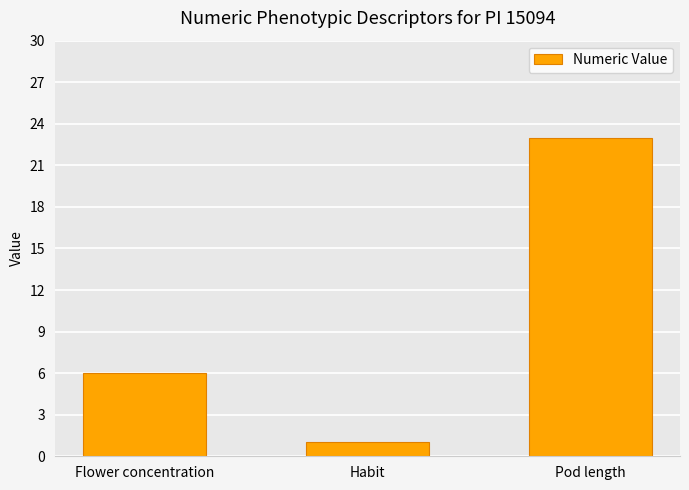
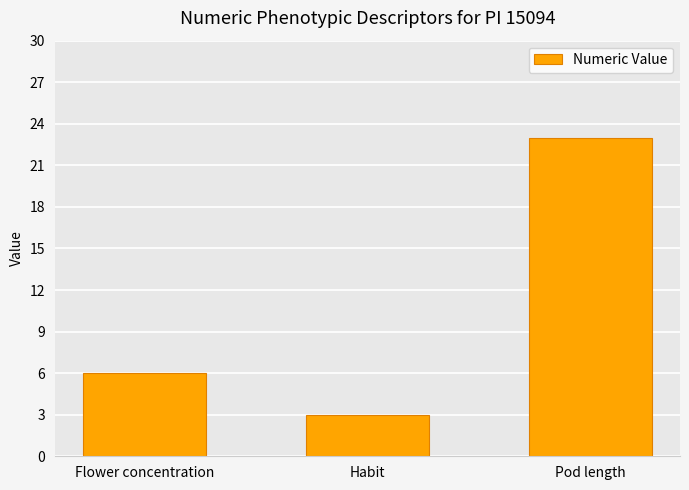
Habit: 1 -> 3
